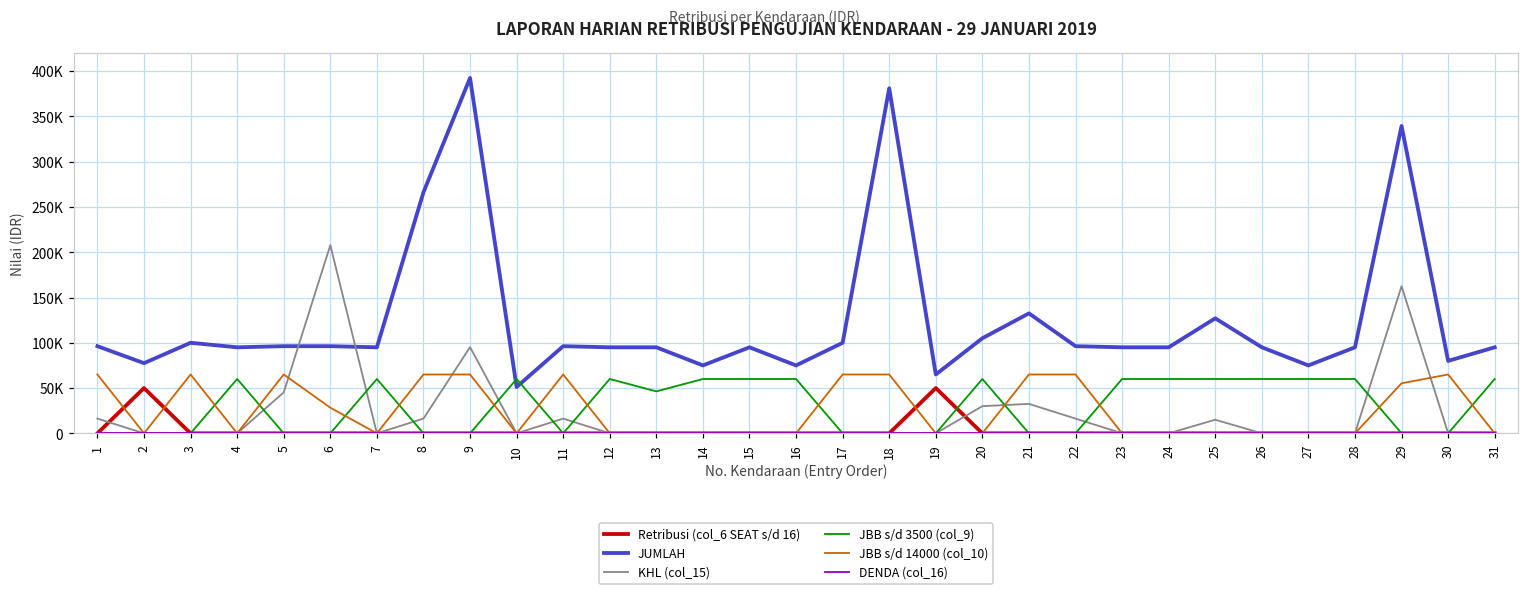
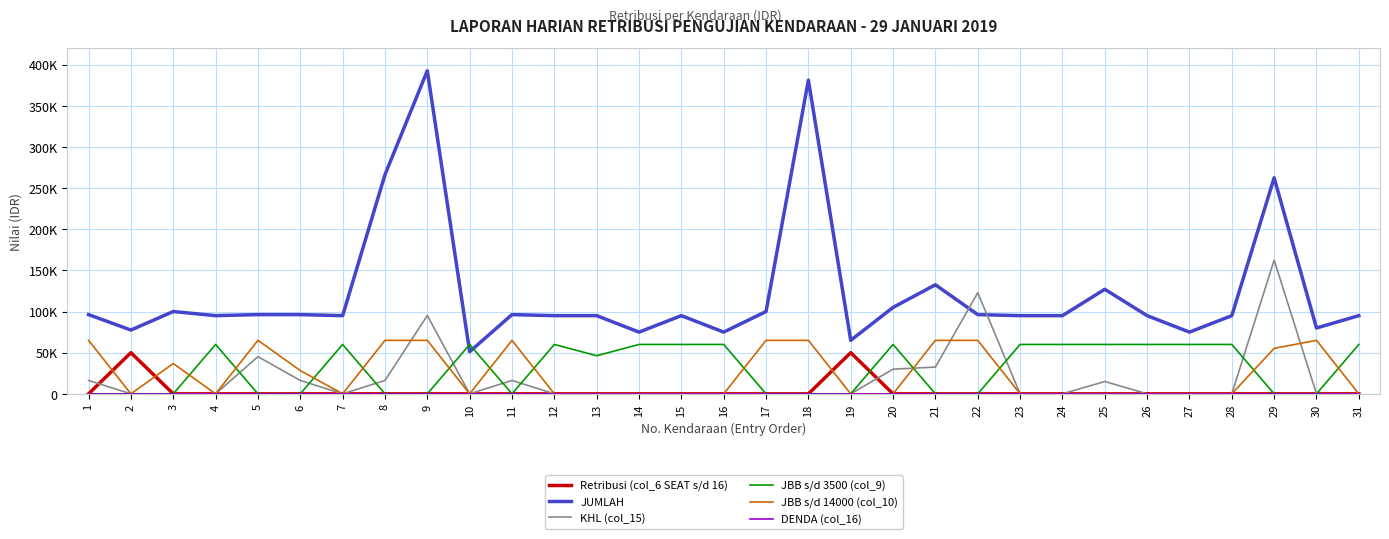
JBB s/d 14000 (col_10), 3: 70000 -> 40000
KHL (col_15), 6: 210000 -> 20000
KHL (col_15), 22: 20000 -> 120000
JUMLAH, 29: 340000 -> 260000
